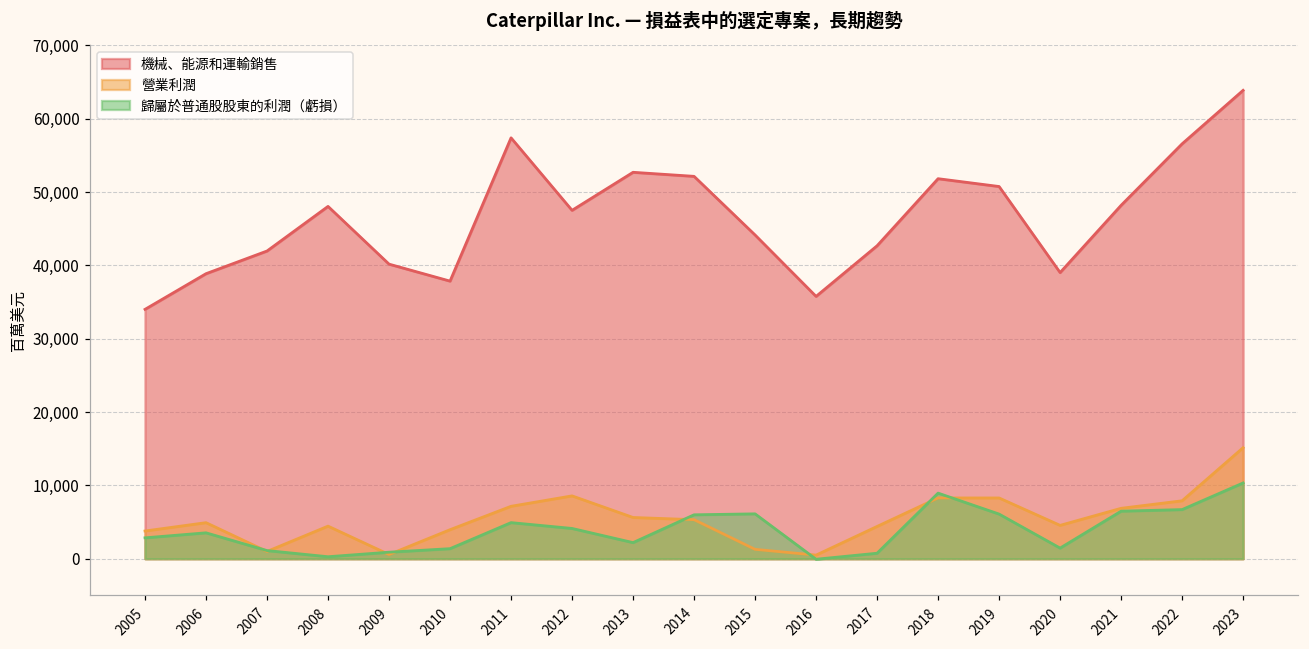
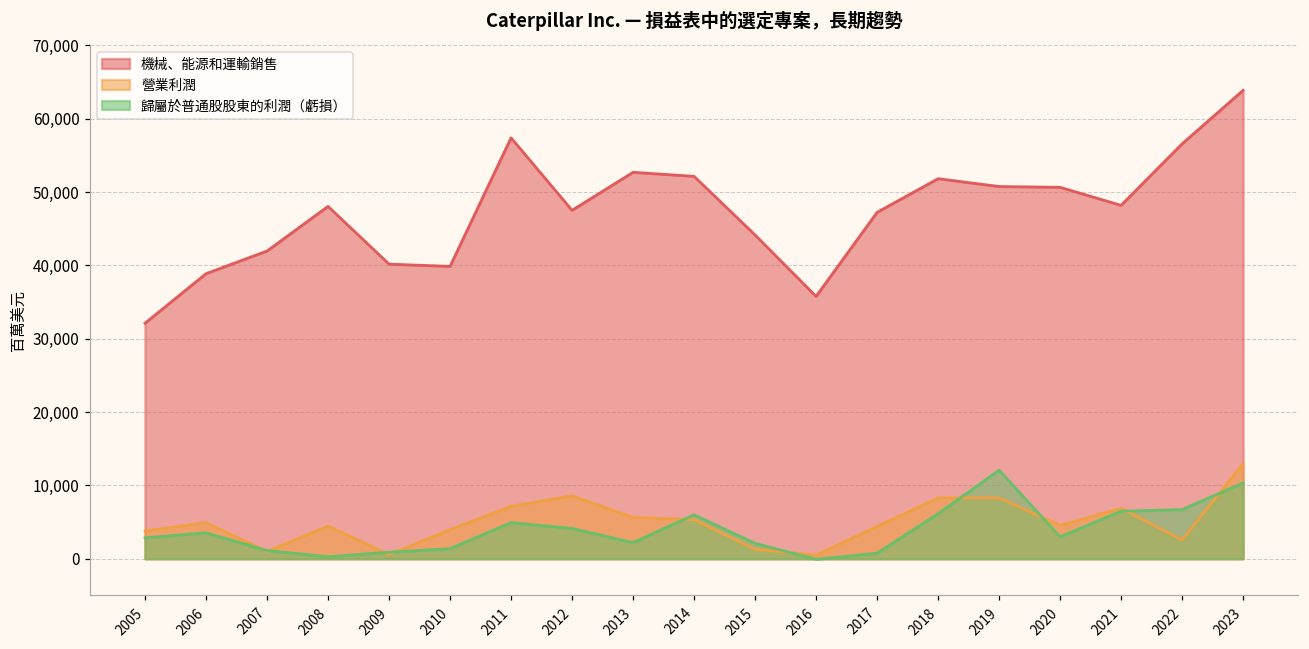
機械、能源和運輸銷售, 2005: 34,000 -> 32,000
機械、能源和運輸銷售, 2010: 38,000 -> 40,000
歸屬於普通股股東的利潤（虧損）, 2015: 6,000 -> 2,000
機械、能源和運輸銷售, 2017: 43,000 -> 47,000
歸屬於普通股股東的利潤（虧損）, 2018: 9,000 -> 6,000
歸屬於普通股股東的利潤（虧損）, 2019: 6,000 -> 12,000
機械、能源和運輸銷售, 2020: 39,000 -> 51,000
歸屬於普通股股東的利潤（虧損）, 2020: 1,000 -> 3,000
營業利潤, 2022: 8,000 -> 3,000
營業利潤, 2023: 15,000 -> 13,000
